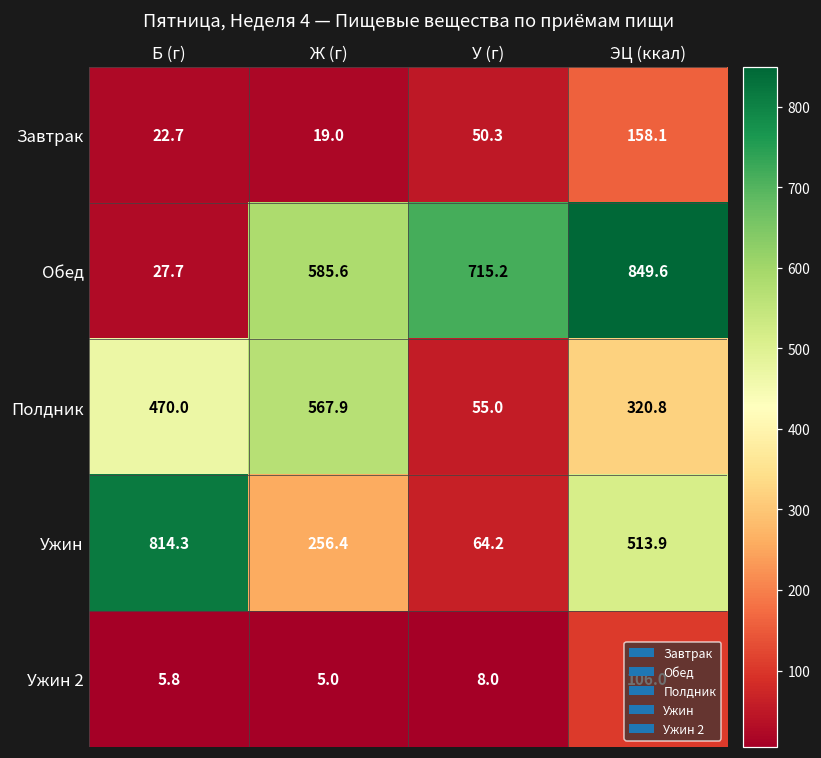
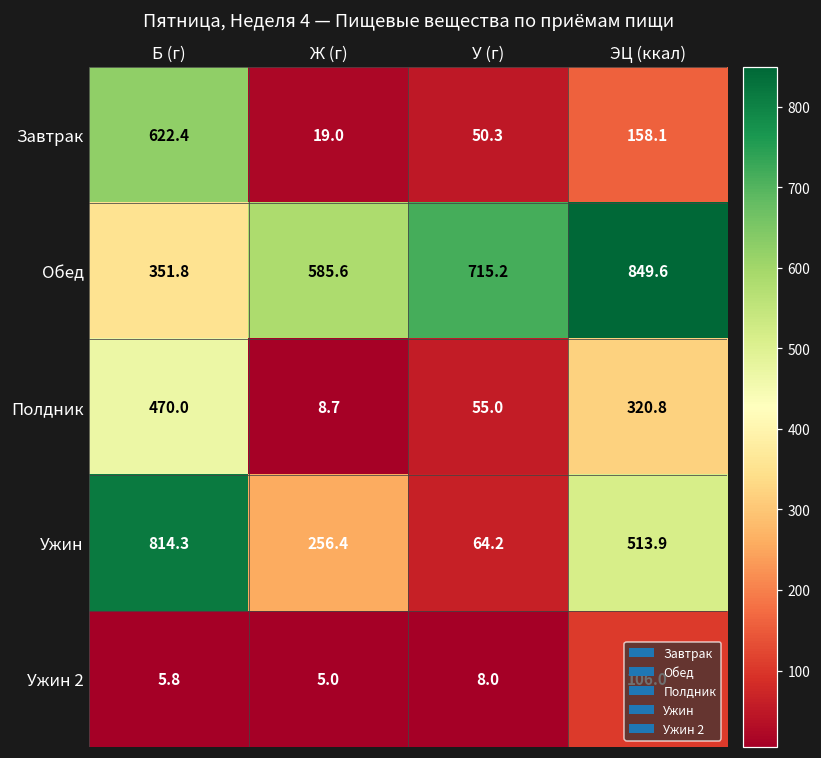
Завтрак, Б (г): 22.7 -> 622.4
Обед, Б (г): 27.7 -> 351.8
Полдник, Ж (г): 567.9 -> 8.7
